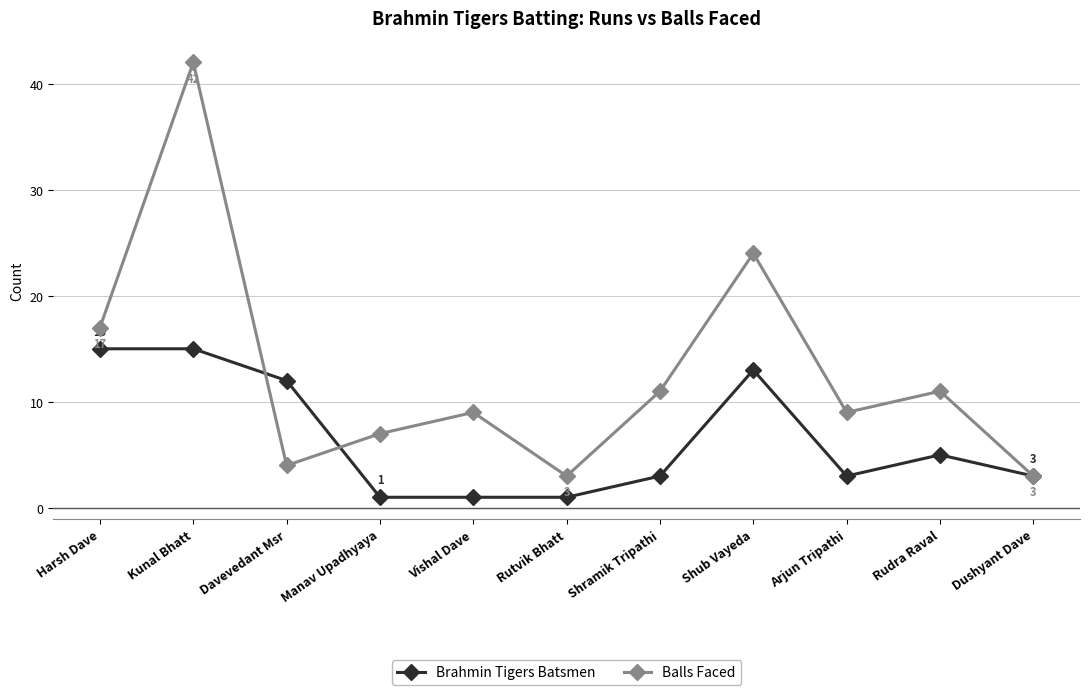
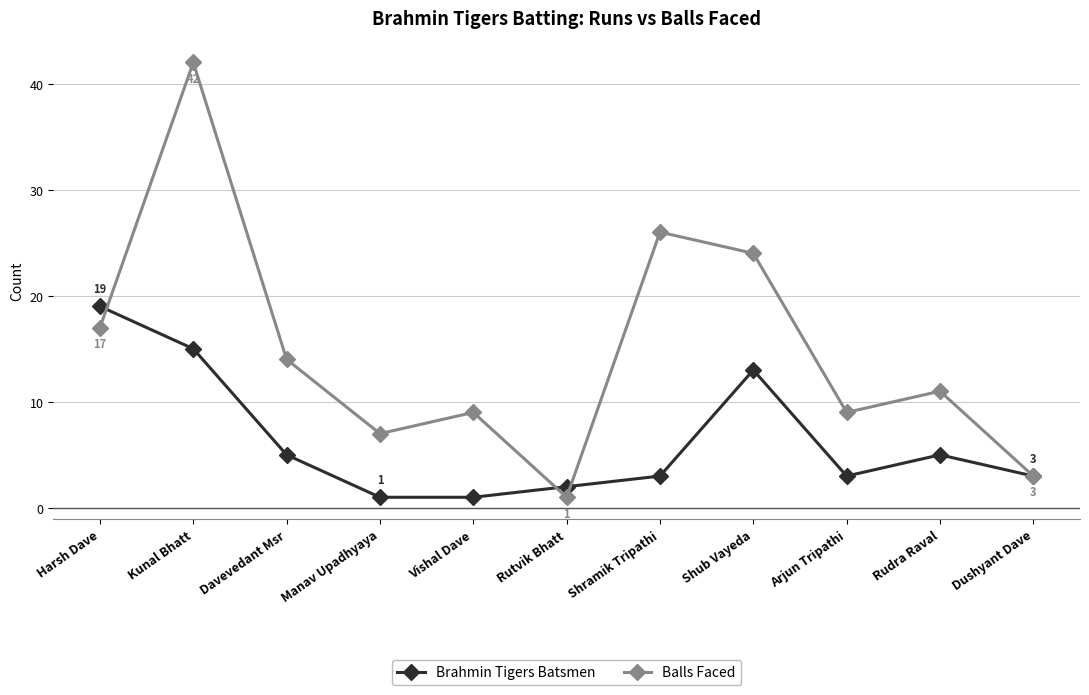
Brahmin Tigers Batsmen, Harsh Dave: 15 -> 19
Brahmin Tigers Batsmen, Davevedant Msr: 12 -> 5
Balls Faced, Davevedant Msr: 4 -> 14
Brahmin Tigers Batsmen, Rutvik Bhatt: 1 -> 2
Balls Faced, Rutvik Bhatt: 3 -> 1
Balls Faced, Shramik Tripathi: 11 -> 26
